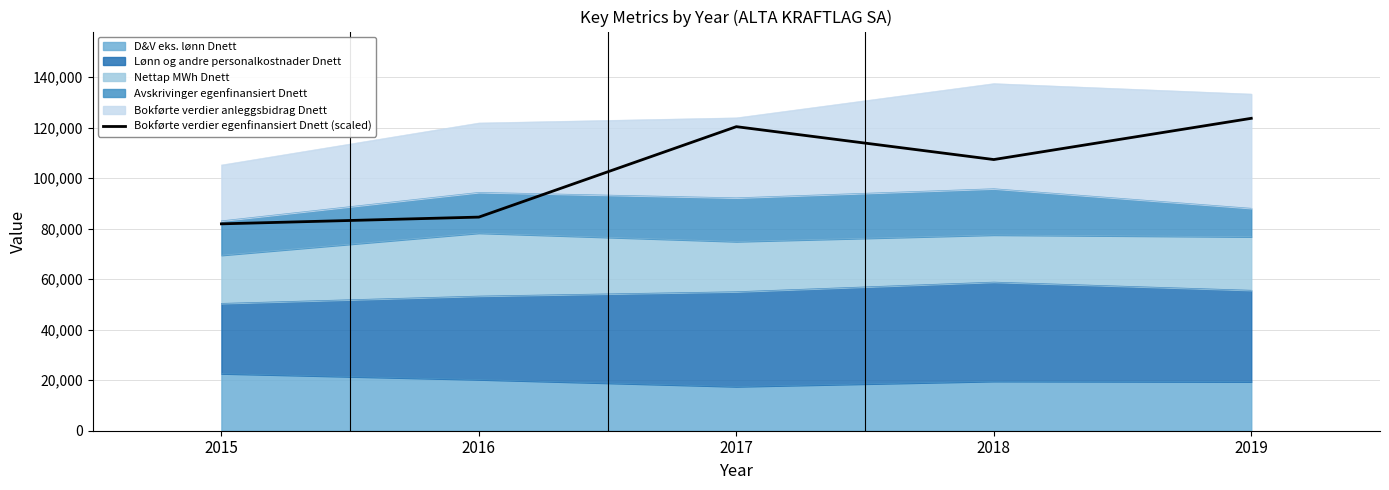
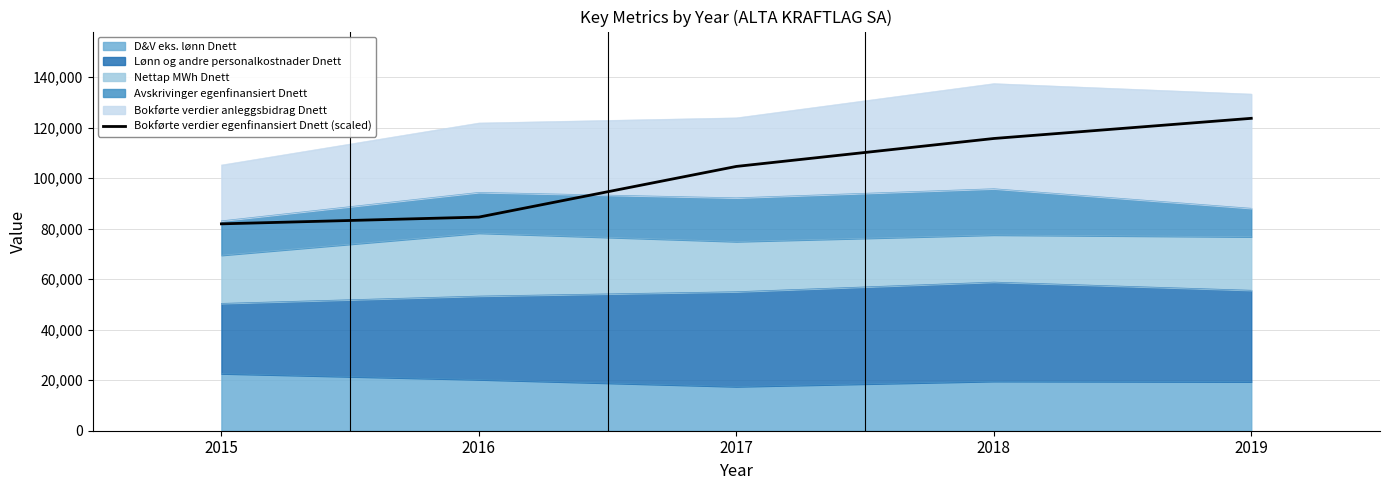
Bokførte verdier egenfinansiert Dnett (scaled), 2017: 120,000 -> 105,000
Bokførte verdier egenfinansiert Dnett (scaled), 2018: 107,000 -> 116,000
